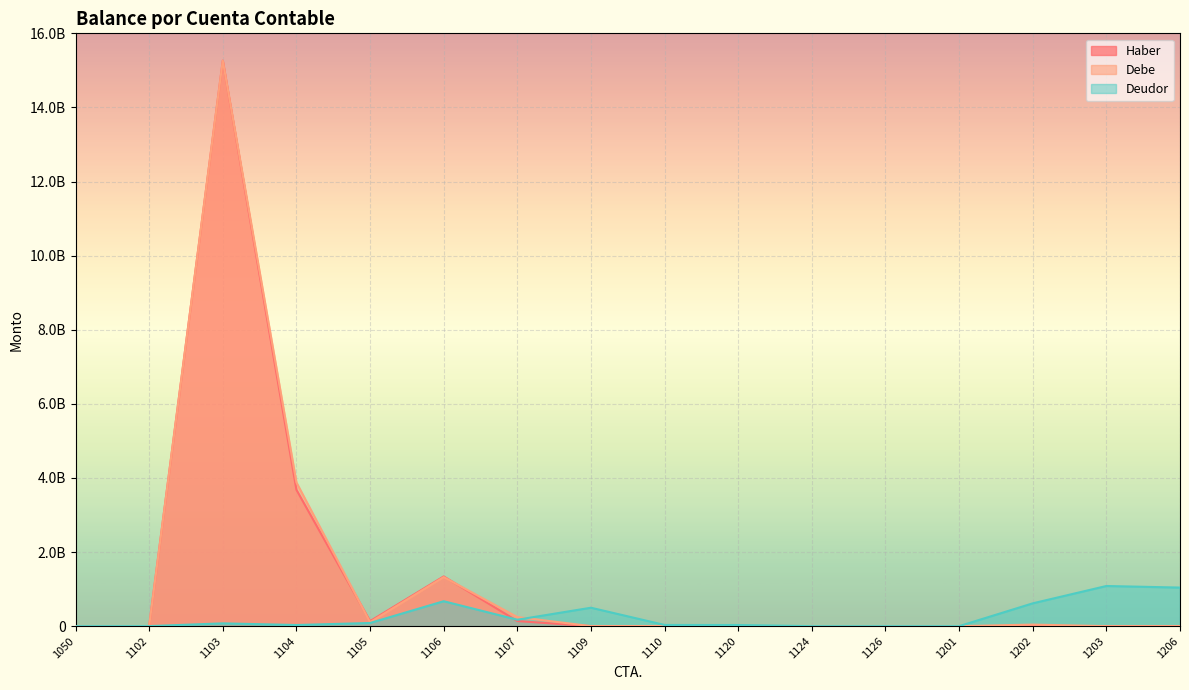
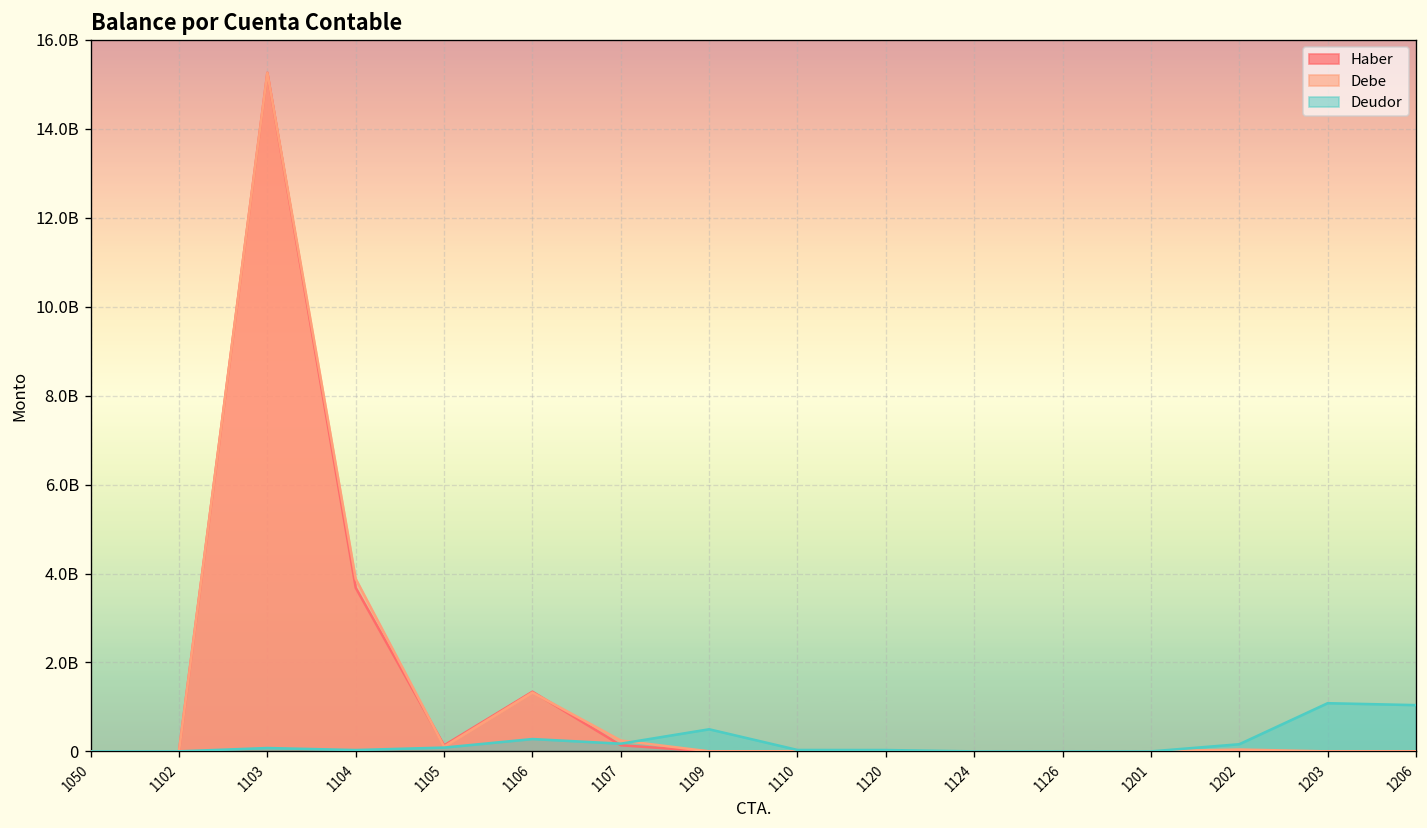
Deudor, 1106: 700000000 -> 300000000
Deudor, 1202: 600000000 -> 200000000
